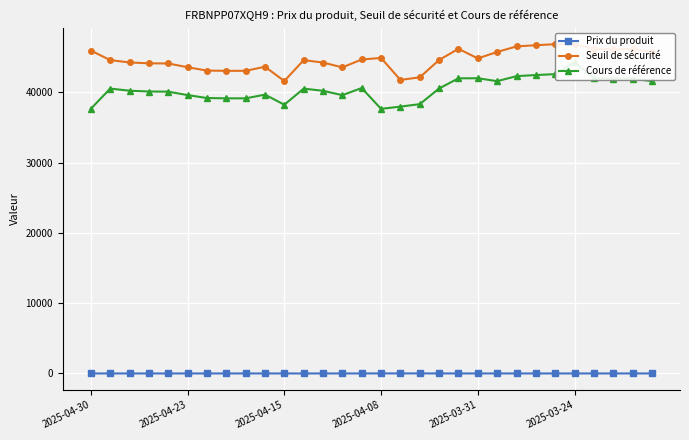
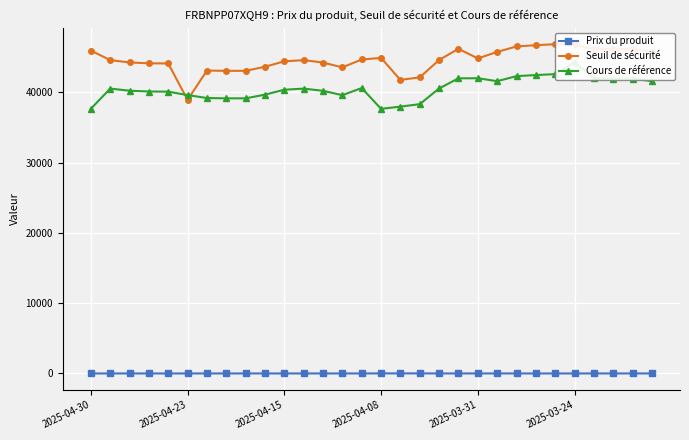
Seuil de sécurité, 2025-04-23: 44000 -> 39000
Seuil de sécurité, 2025-04-15: 42000 -> 44000
Cours de référence, 2025-04-15: 38000 -> 40000
